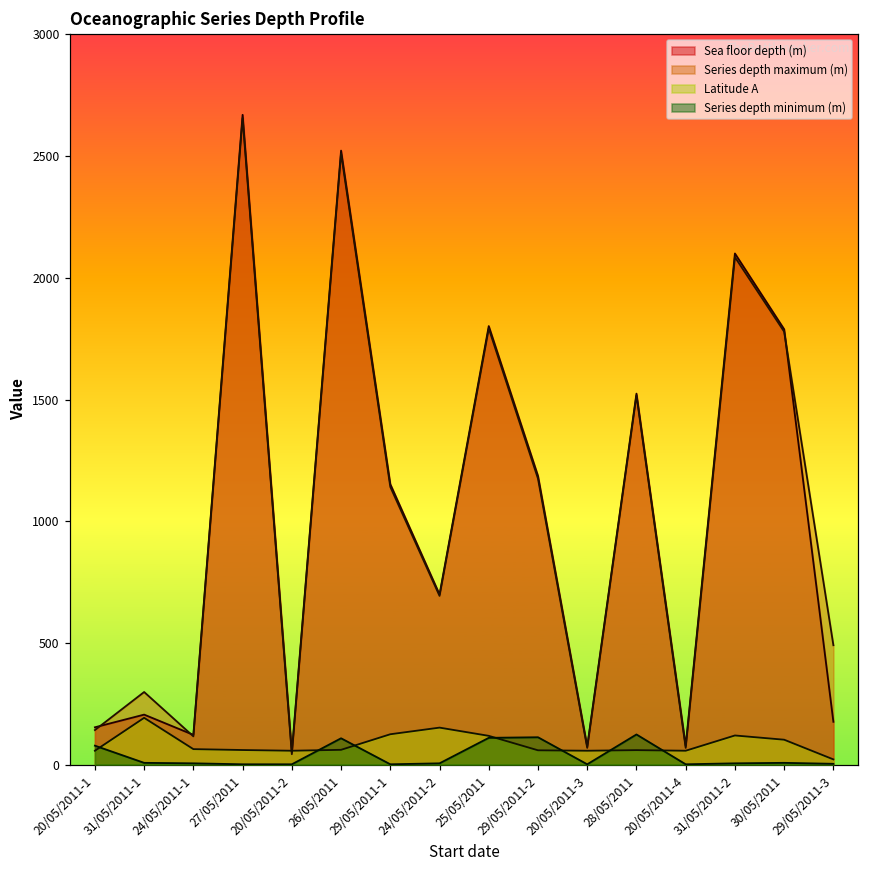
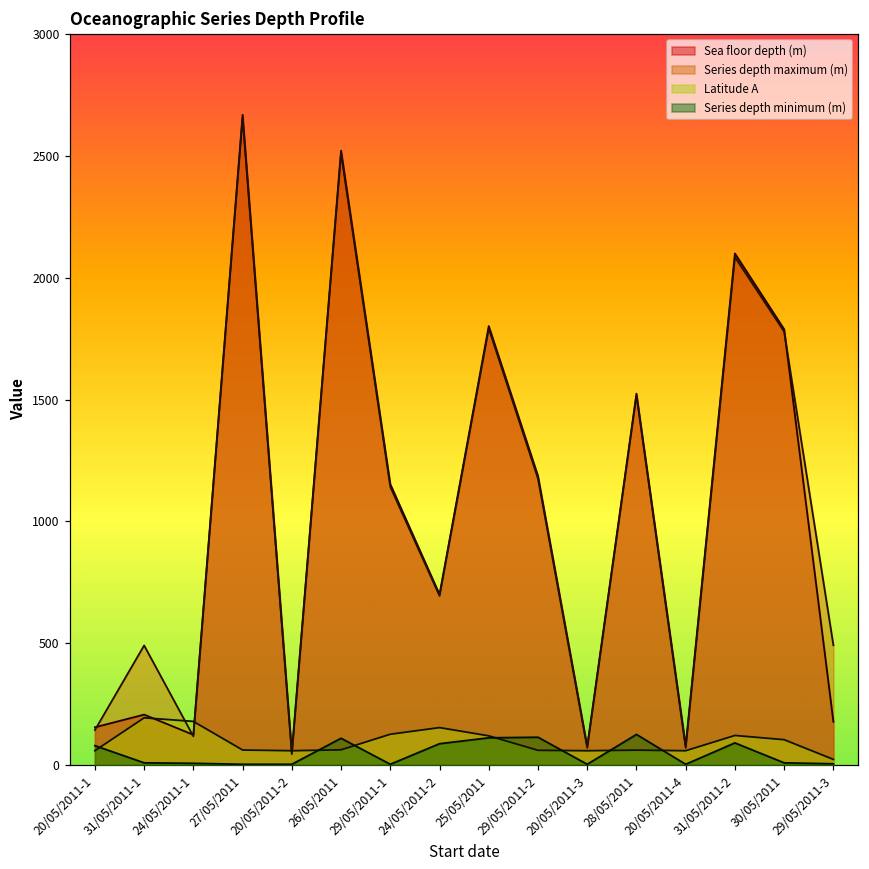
Series depth maximum (m), 31/05/2011-1: 300 -> 490
Latitude A, 24/05/2011-1: 60 -> 180
Series depth minimum (m), 24/05/2011-2: 0 -> 90
Series depth minimum (m), 31/05/2011-2: 0 -> 90
